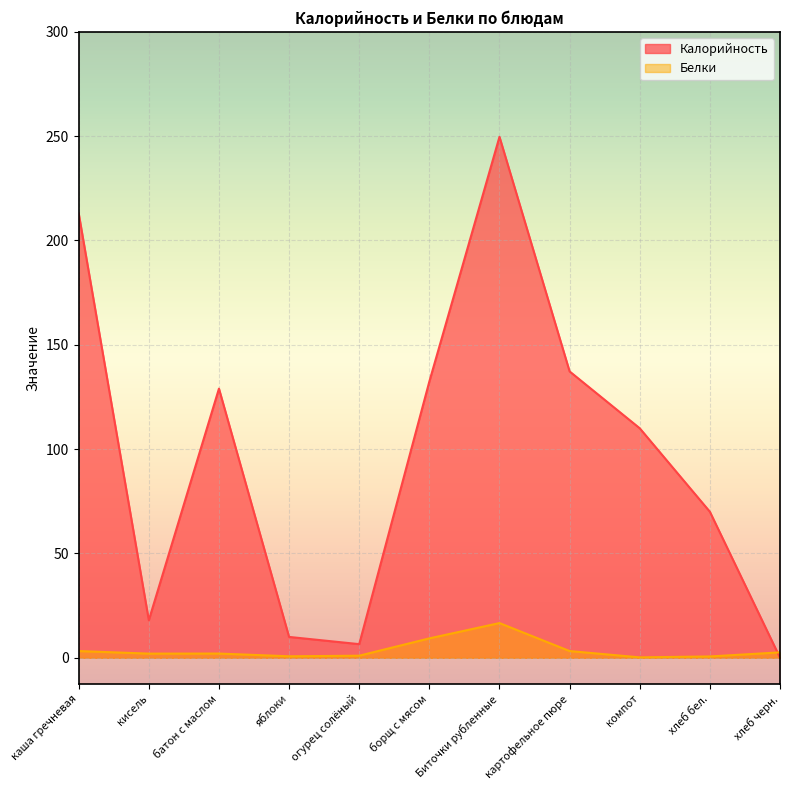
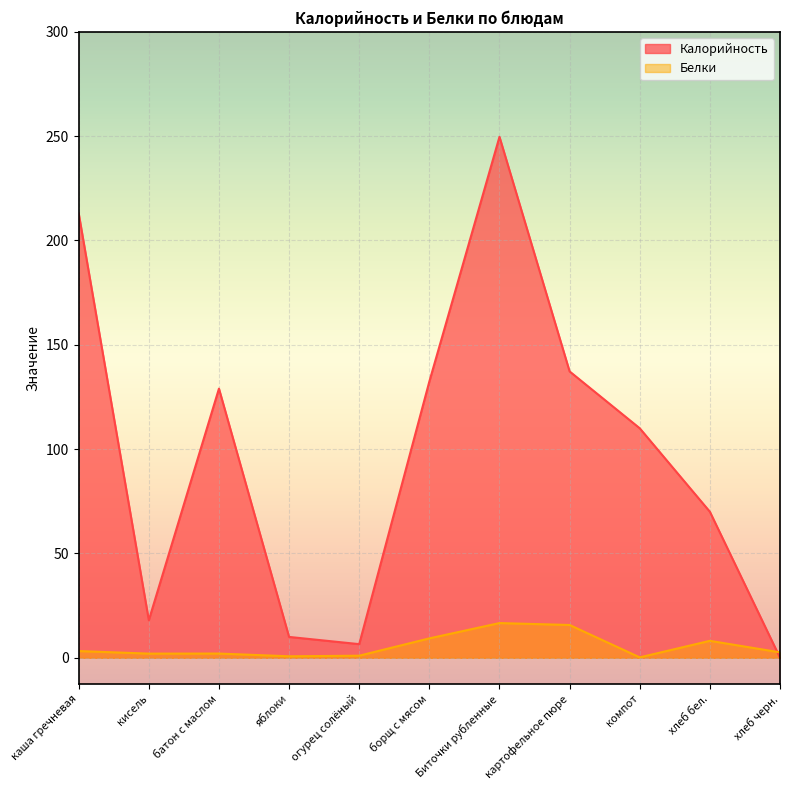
Белки, картофельное пюре: 3 -> 16
Белки, хлеб бел.: 1 -> 8
